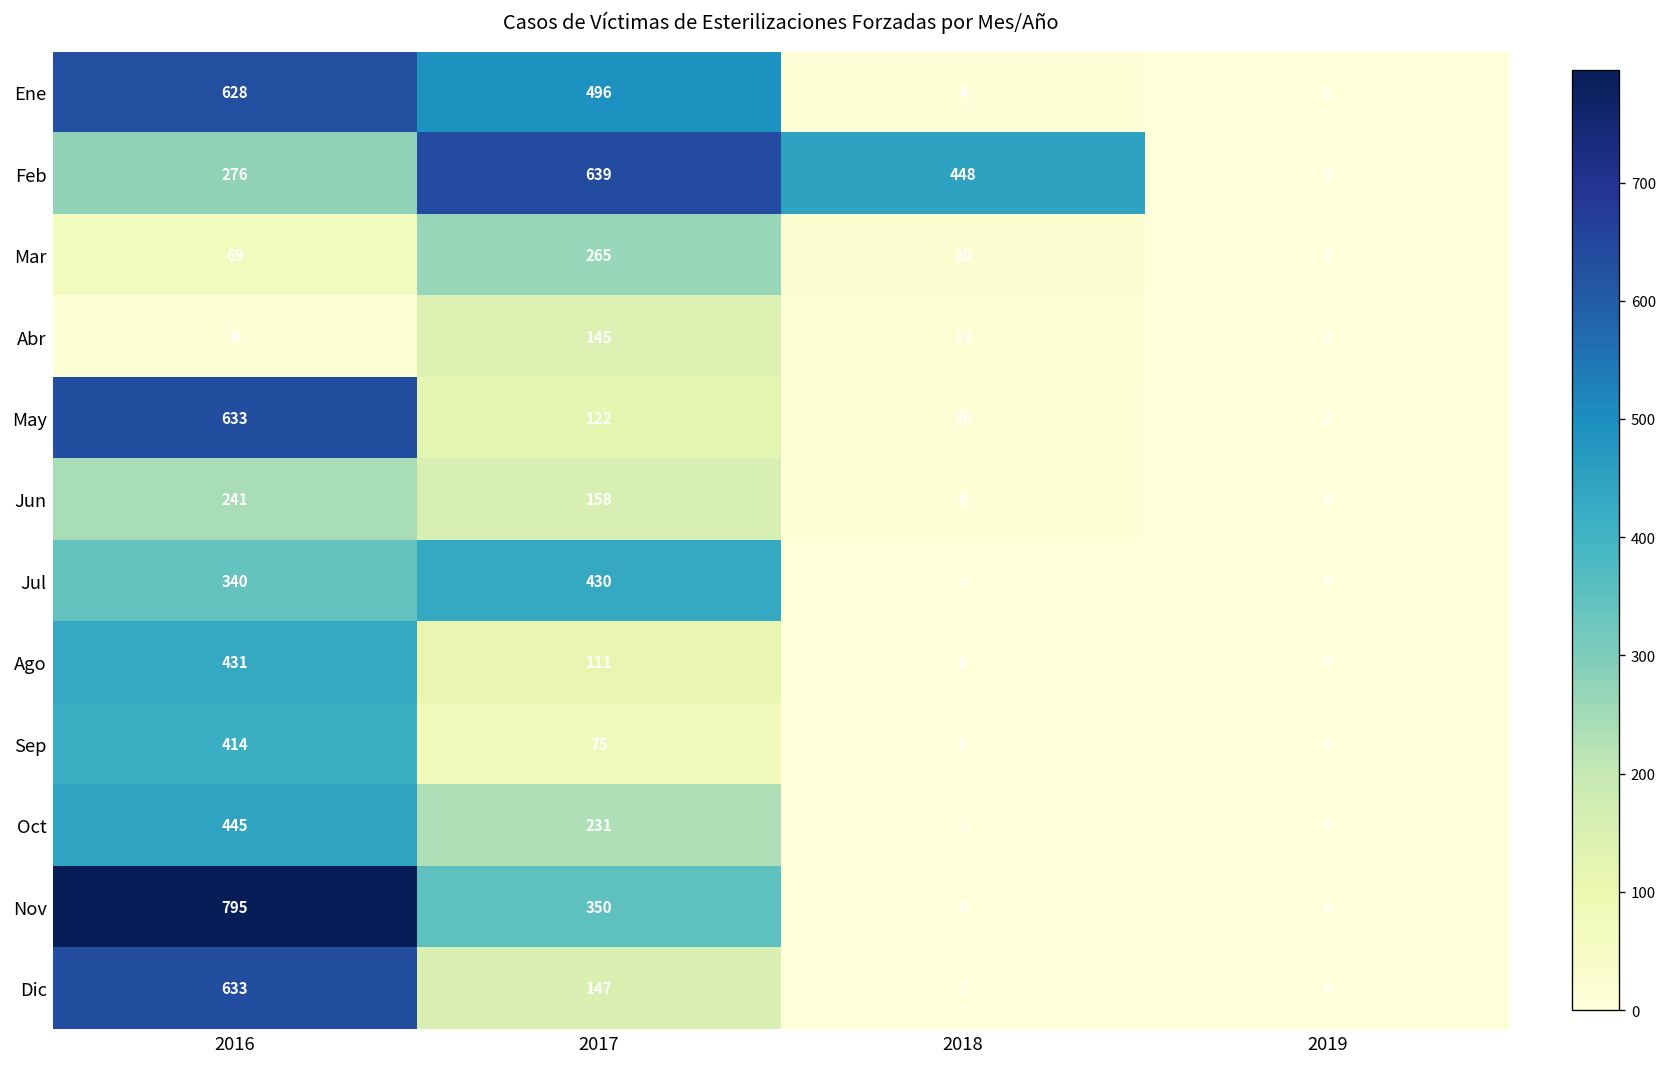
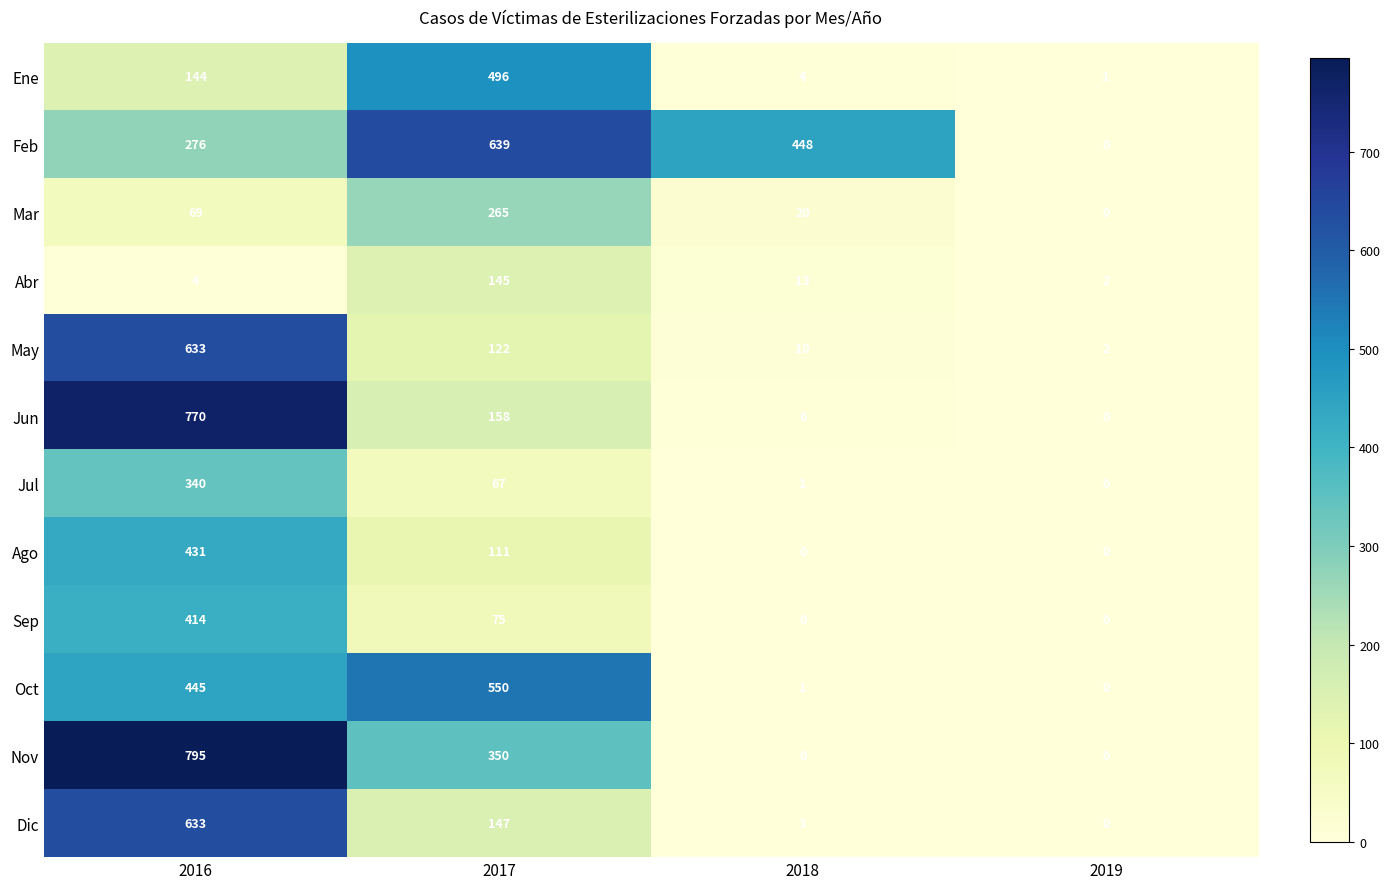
Ene, 2016: 628 -> 144
Jun, 2016: 241 -> 770
Jul, 2017: 430 -> 67
Oct, 2017: 231 -> 550
